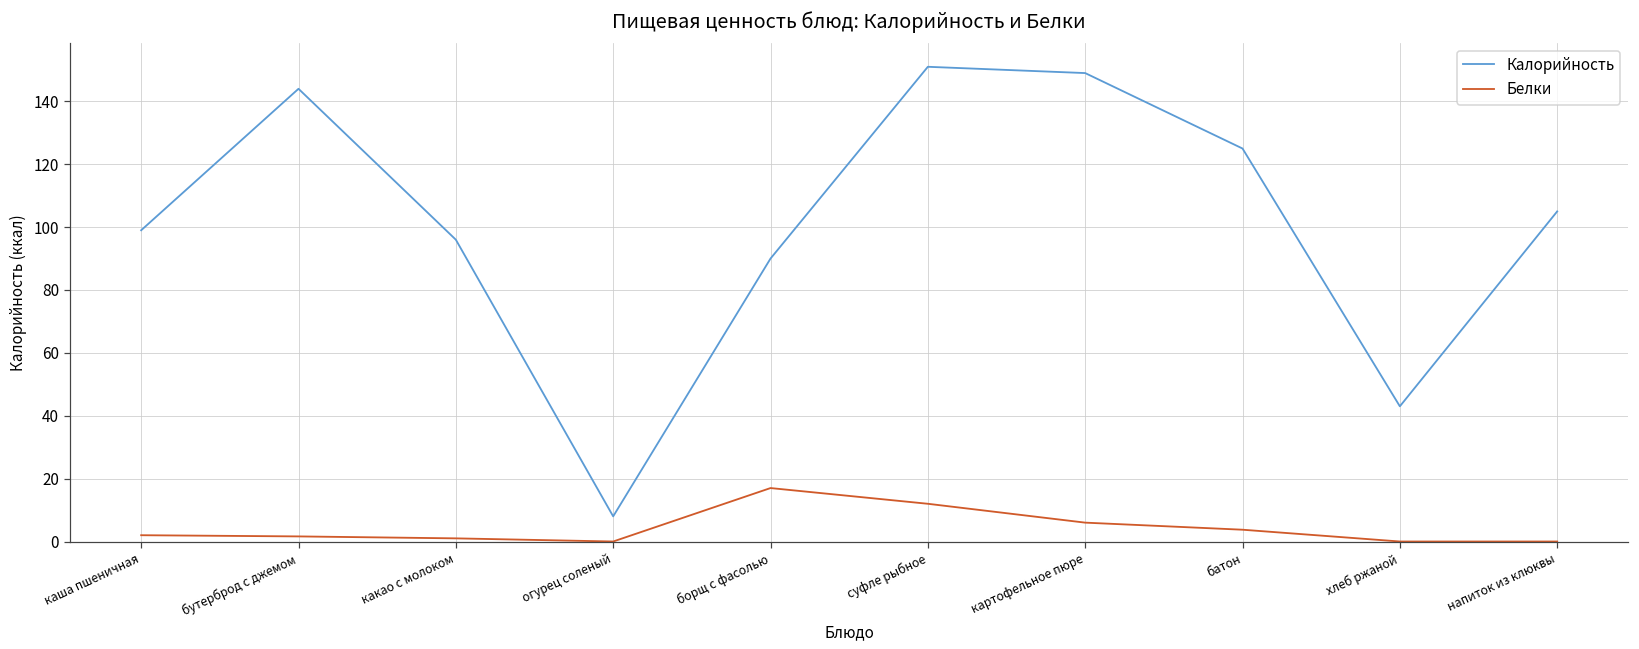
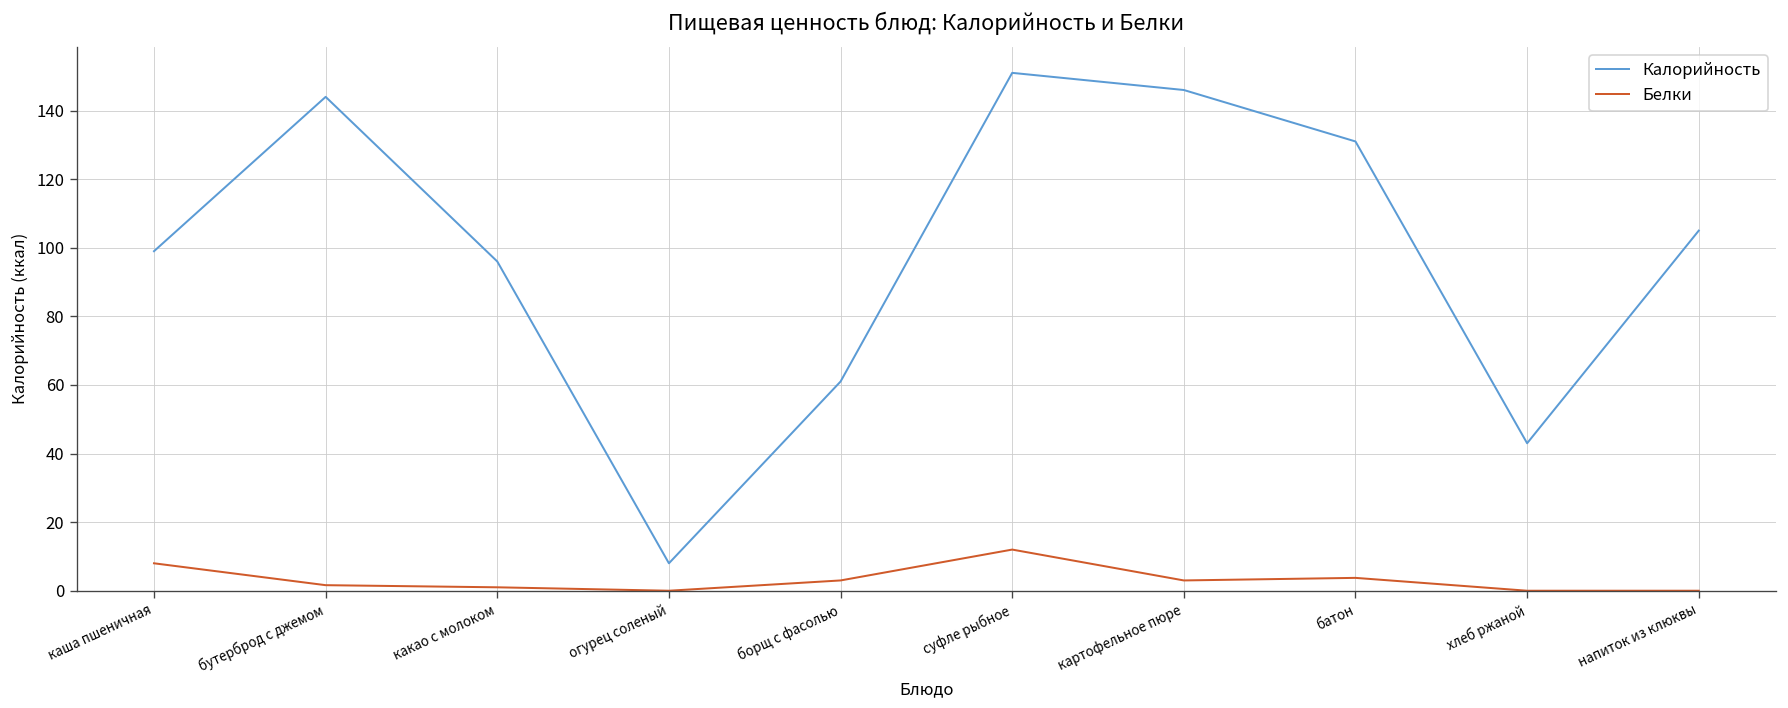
Белки, каша пшеничная: 2 -> 8
Калорийность, борщ с фасолью: 90 -> 61
Белки, борщ с фасолью: 17 -> 3
Калорийность, картофельное пюре: 149 -> 146
Белки, картофельное пюре: 6 -> 3
Калорийность, батон: 125 -> 131
